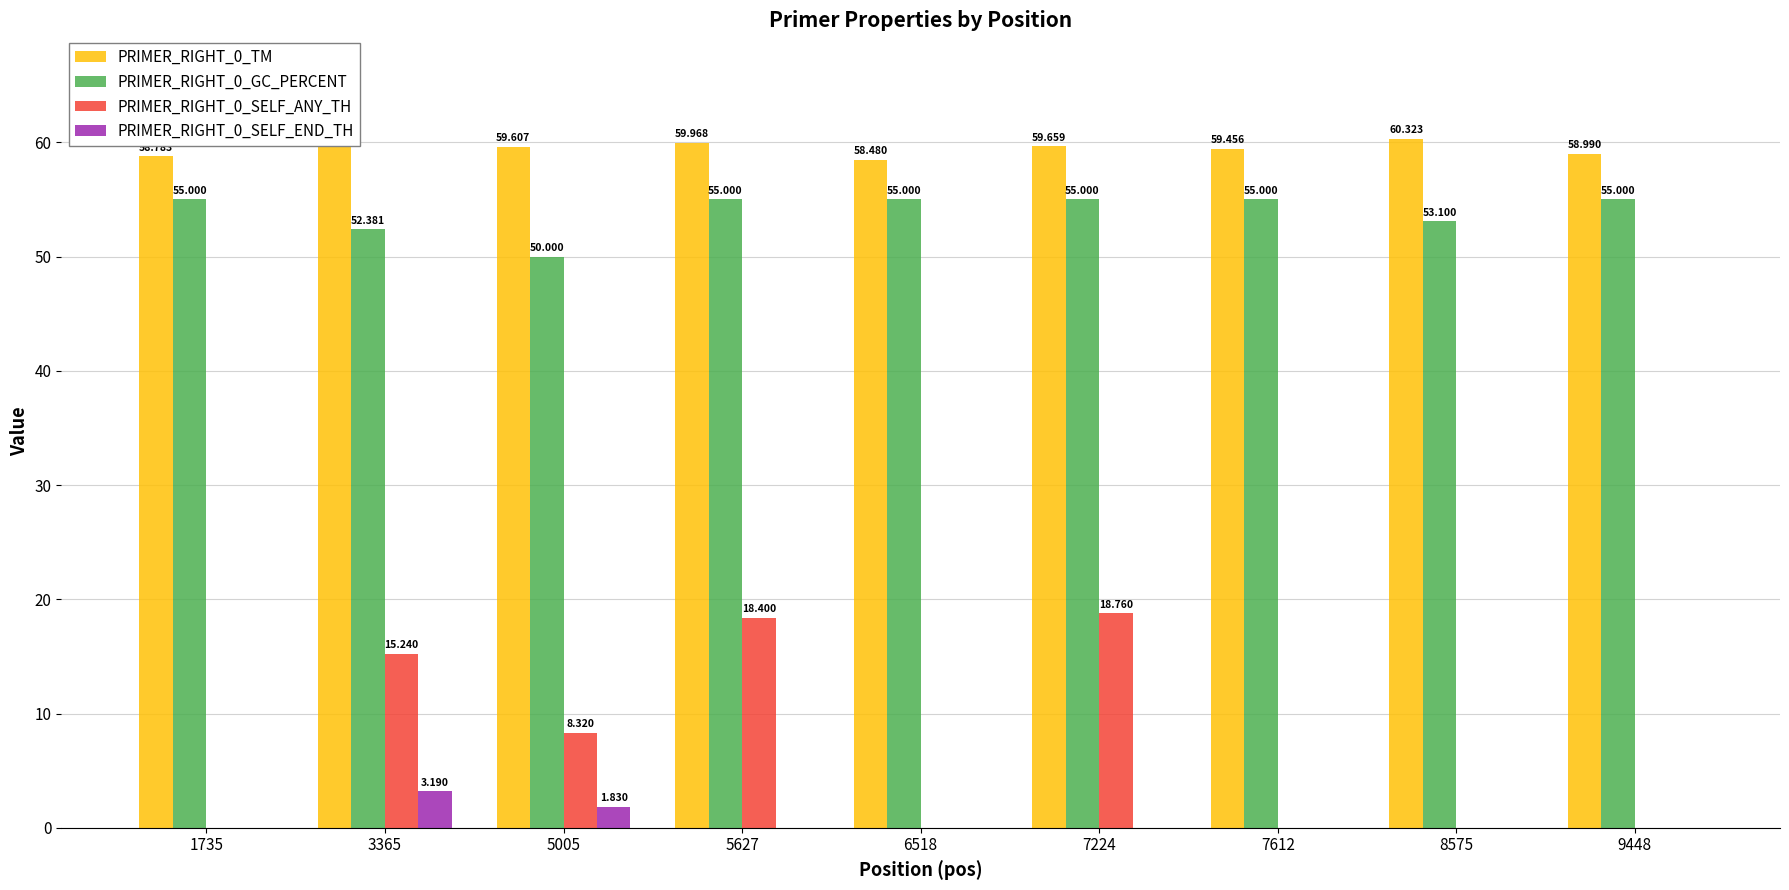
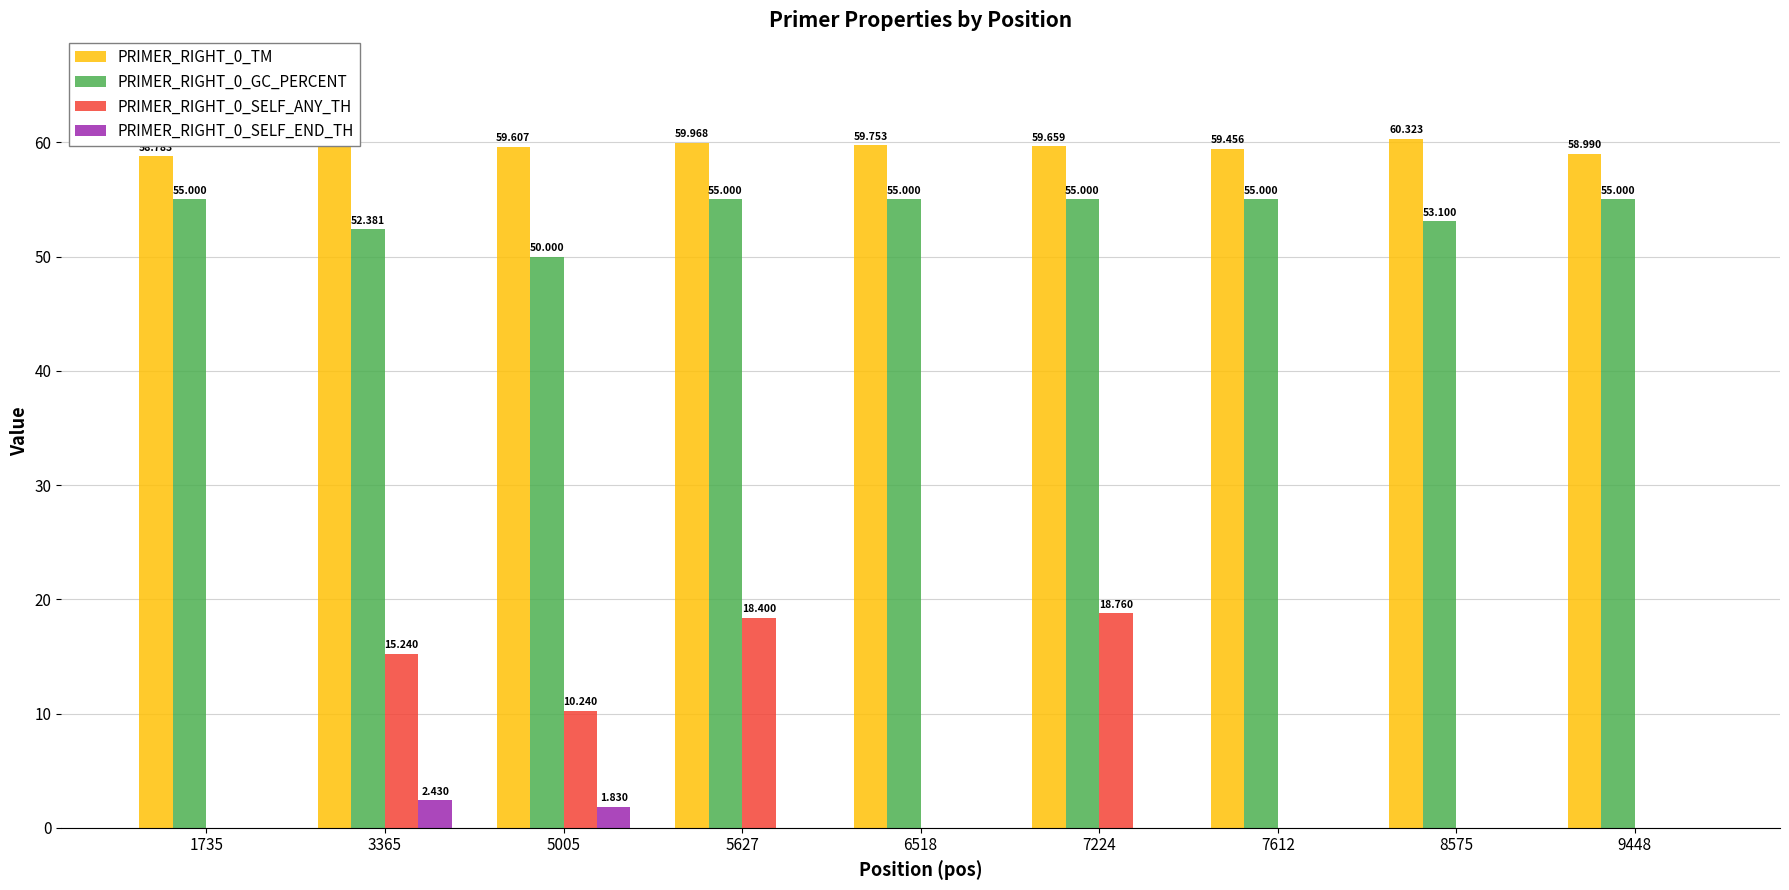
PRIMER_RIGHT_0_SELF_END_TH, 3365: 3.190 -> 2.430
PRIMER_RIGHT_0_SELF_ANY_TH, 5005: 8.320 -> 10.240
PRIMER_RIGHT_0_TM, 6518: 58.480 -> 59.753
